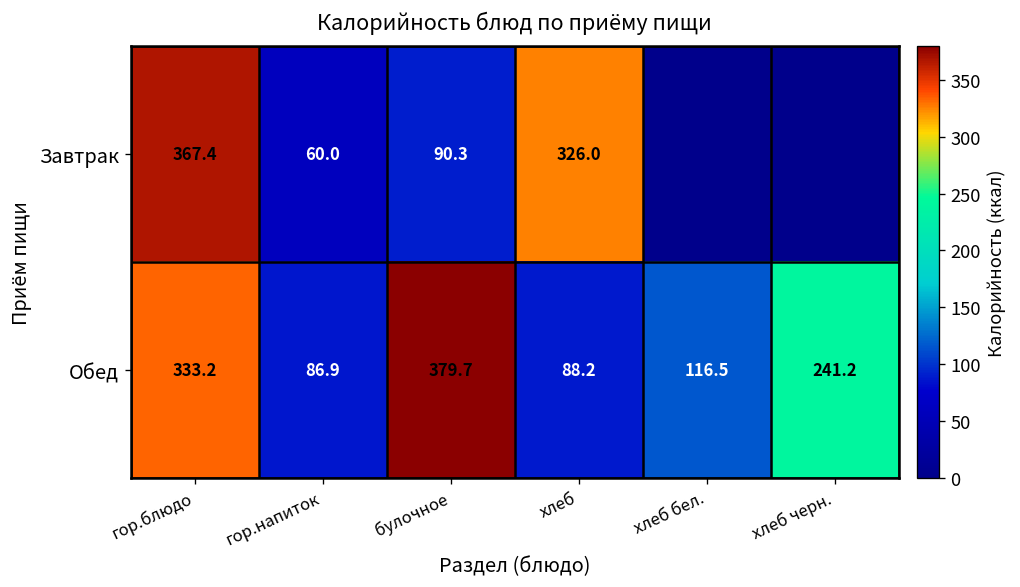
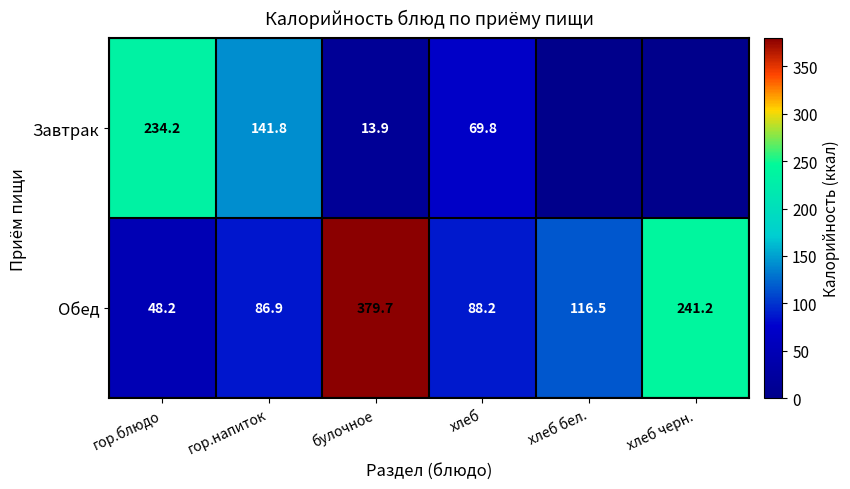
Завтрак, гор.блюдо: 367.4 -> 234.2
Завтрак, гор.напиток: 60.0 -> 141.8
Завтрак, булочное: 90.3 -> 13.9
Завтрак, хлеб: 326.0 -> 69.8
Обед, гор.блюдо: 333.2 -> 48.2
